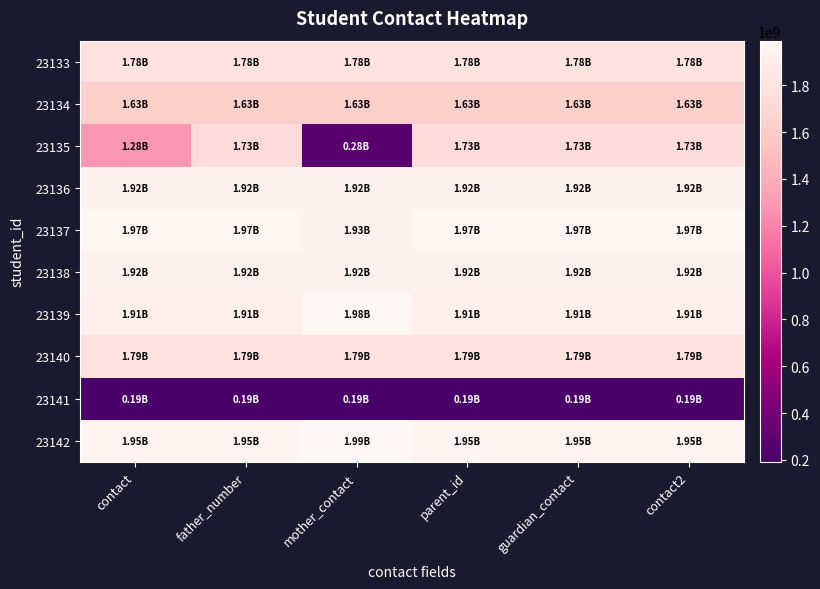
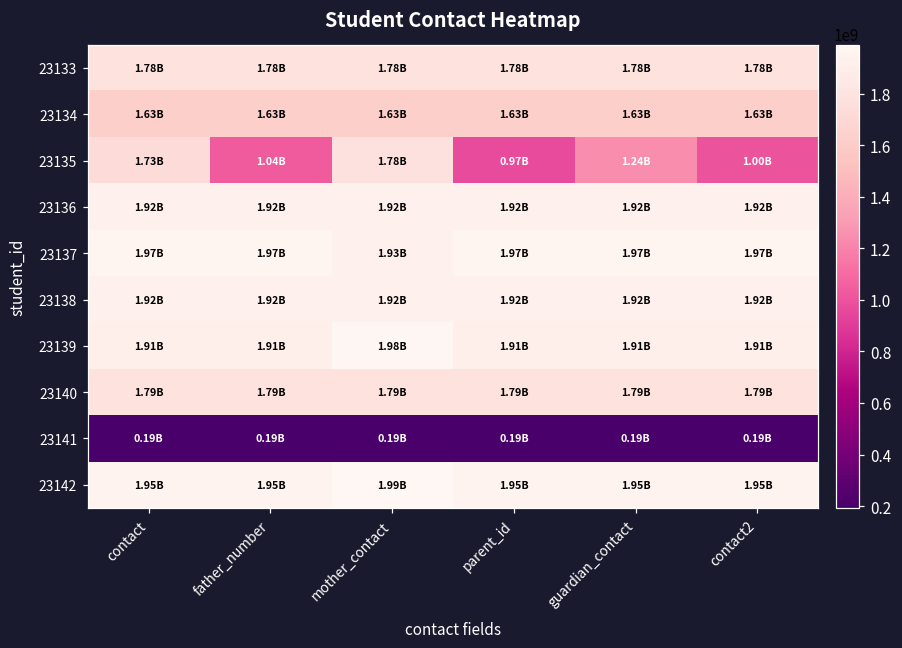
23135, contact: 1.28B -> 1.73B
23135, father_number: 1.73B -> 1.04B
23135, mother_contact: 0.28B -> 1.78B
23135, parent_id: 1.73B -> 0.97B
23135, guardian_contact: 1.73B -> 1.24B
23135, contact2: 1.73B -> 1.00B
